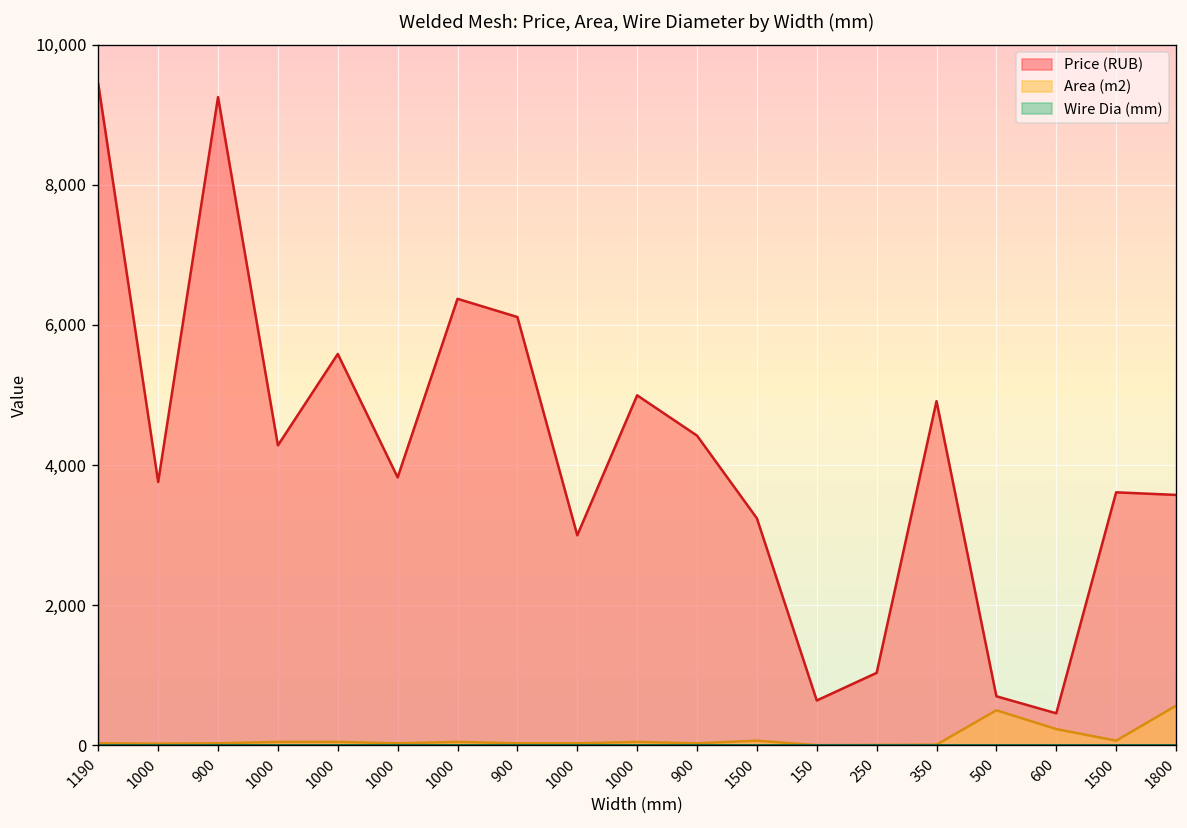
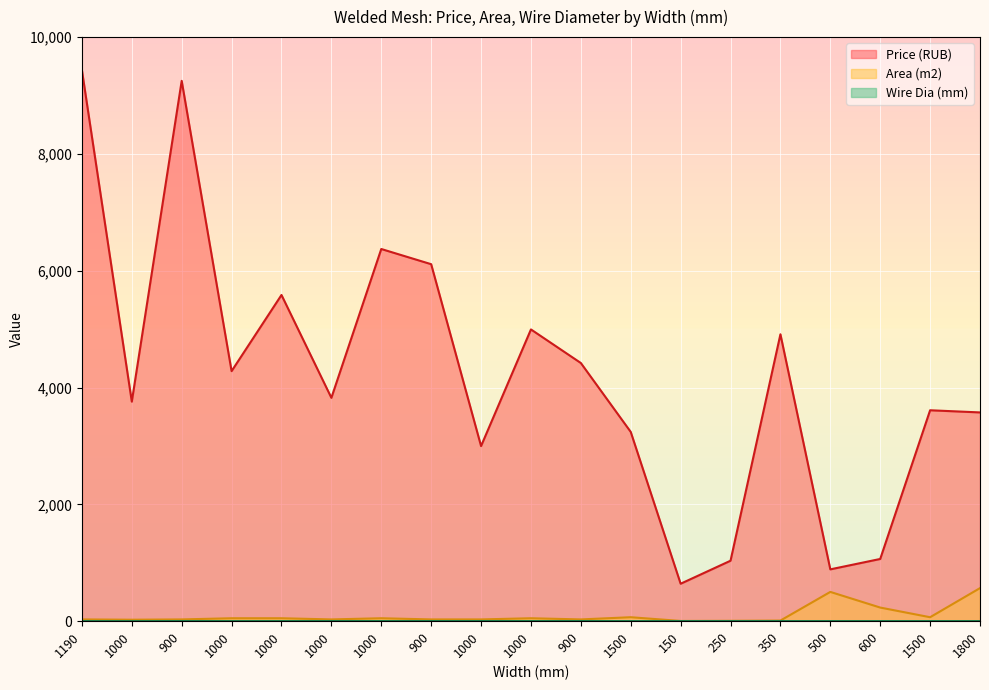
Price (RUB), 500: 700 -> 900
Price (RUB), 600: 500 -> 1,100
